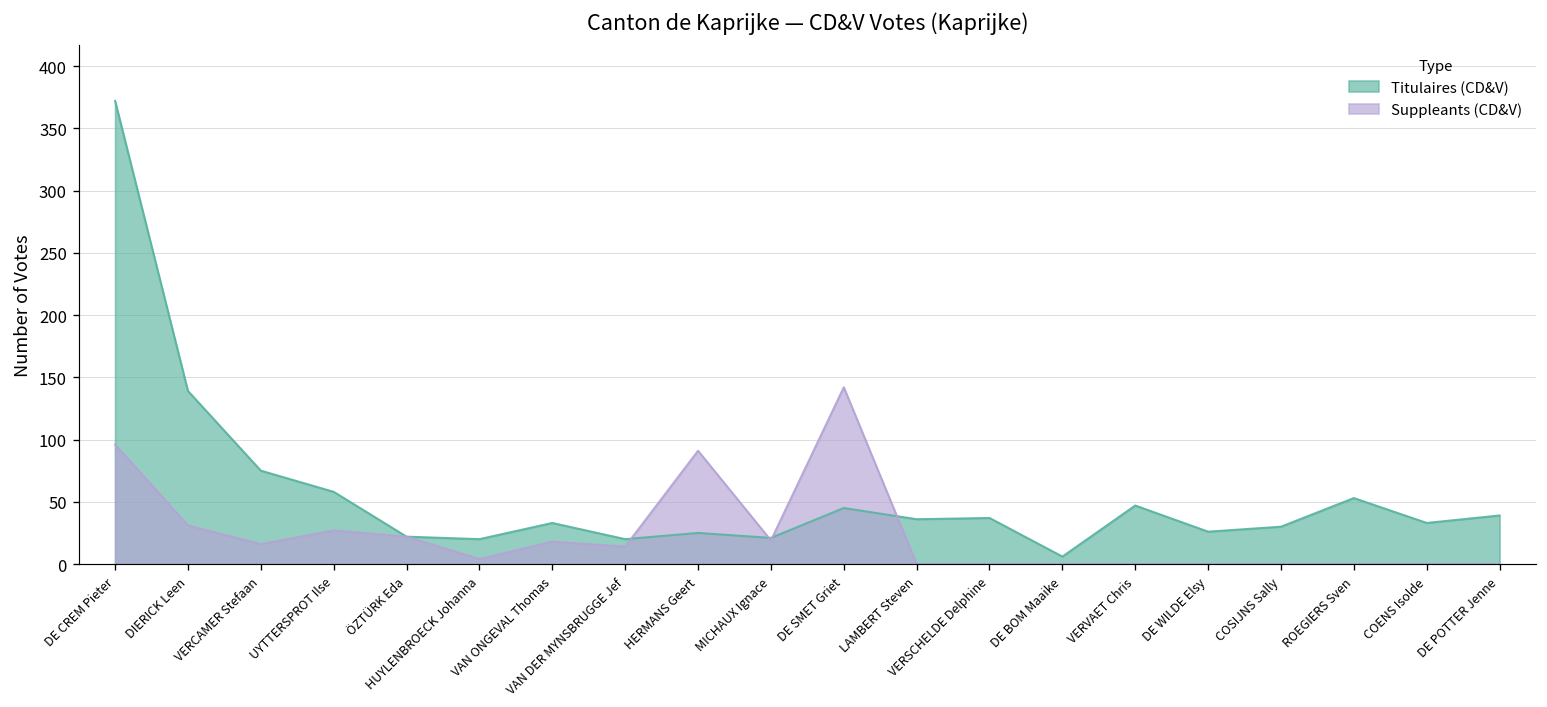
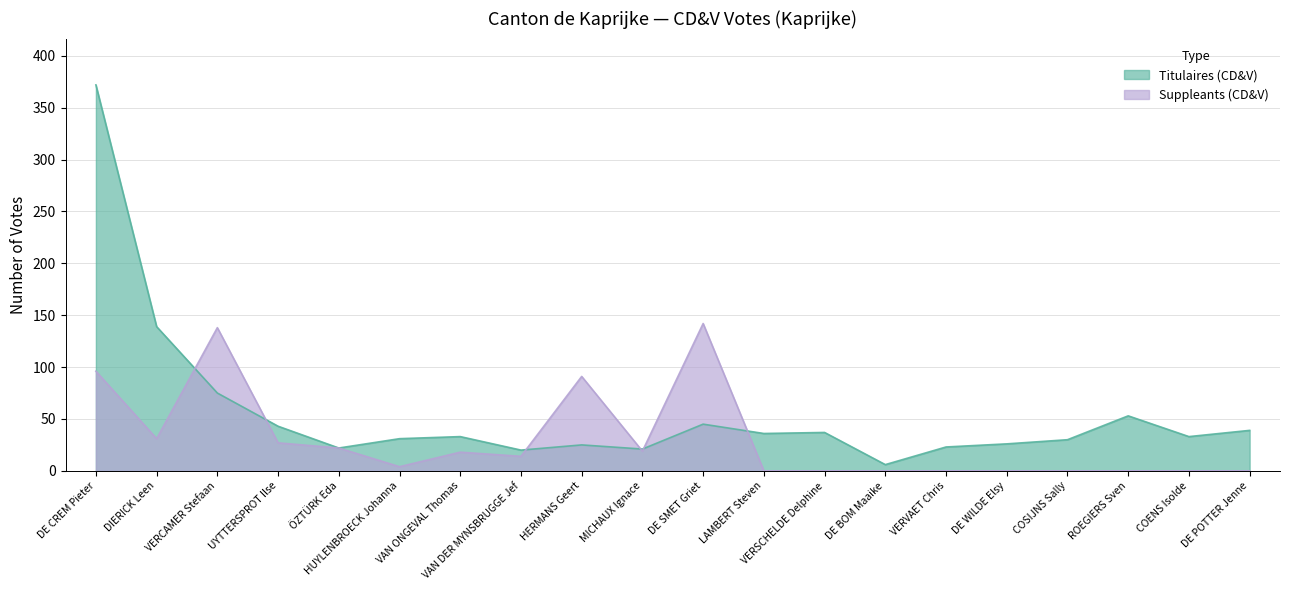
Suppleants (CD&V), VERCAMER Stefaan: 16 -> 138
Titulaires (CD&V), UYTTERSPROT Ilse: 58 -> 43
Titulaires (CD&V), HUYLENBROECK Johanna: 20 -> 31
Titulaires (CD&V), VERVAET Chris: 47 -> 23
